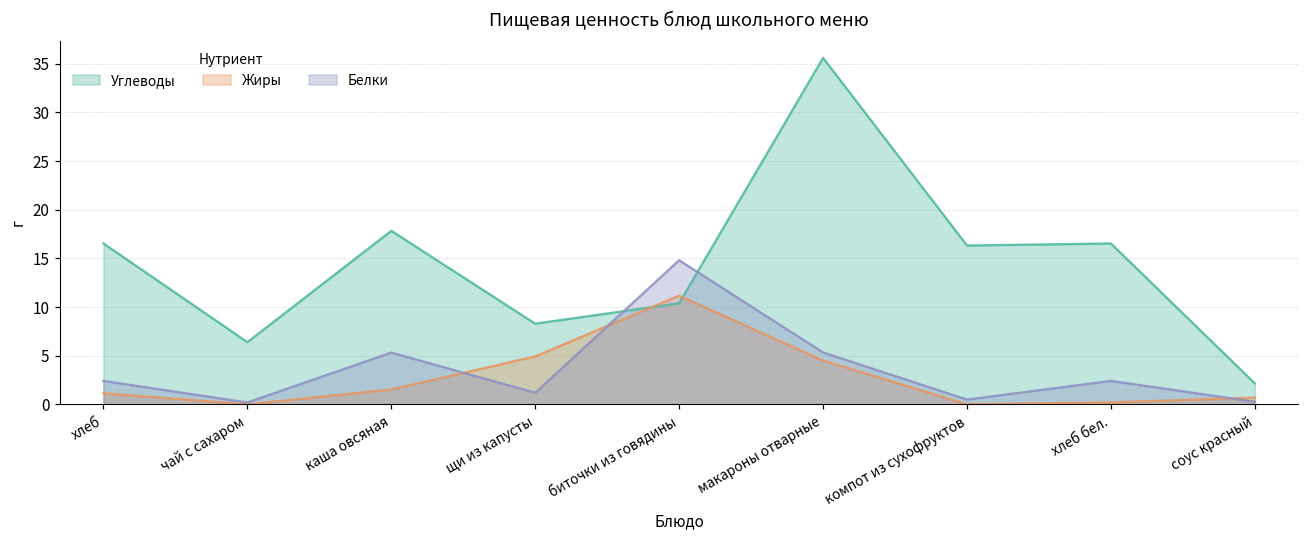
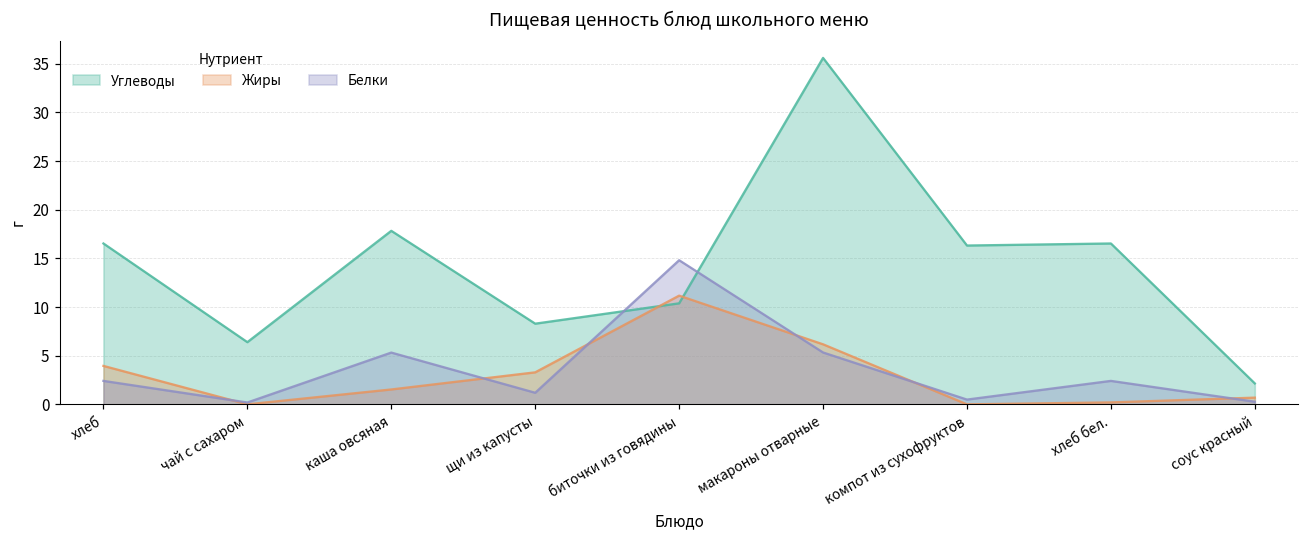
Жиры, хлеб: 1 -> 4
Жиры, щи из капусты: 5 -> 3
Жиры, макароны отварные: 5 -> 6
